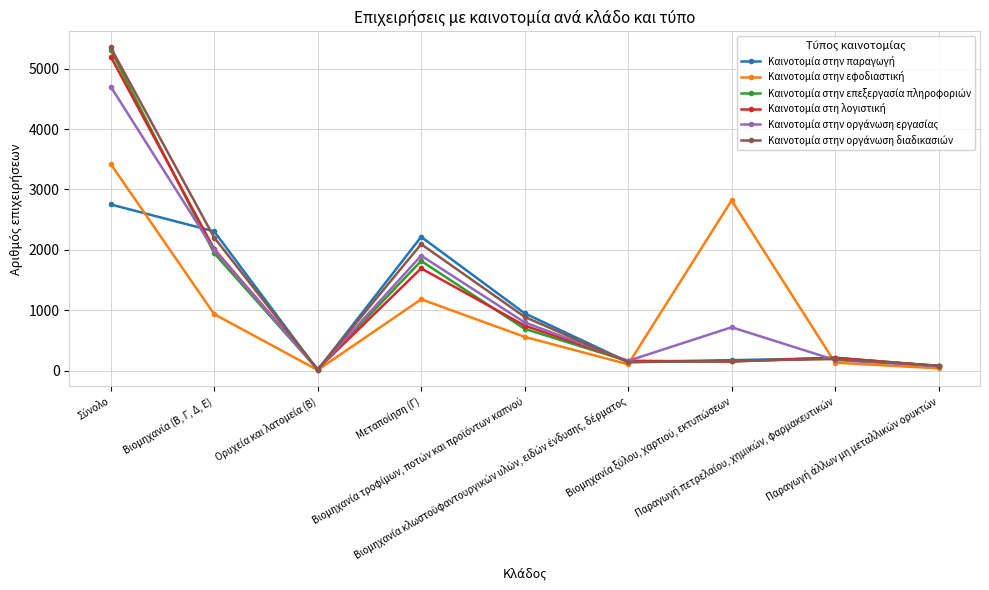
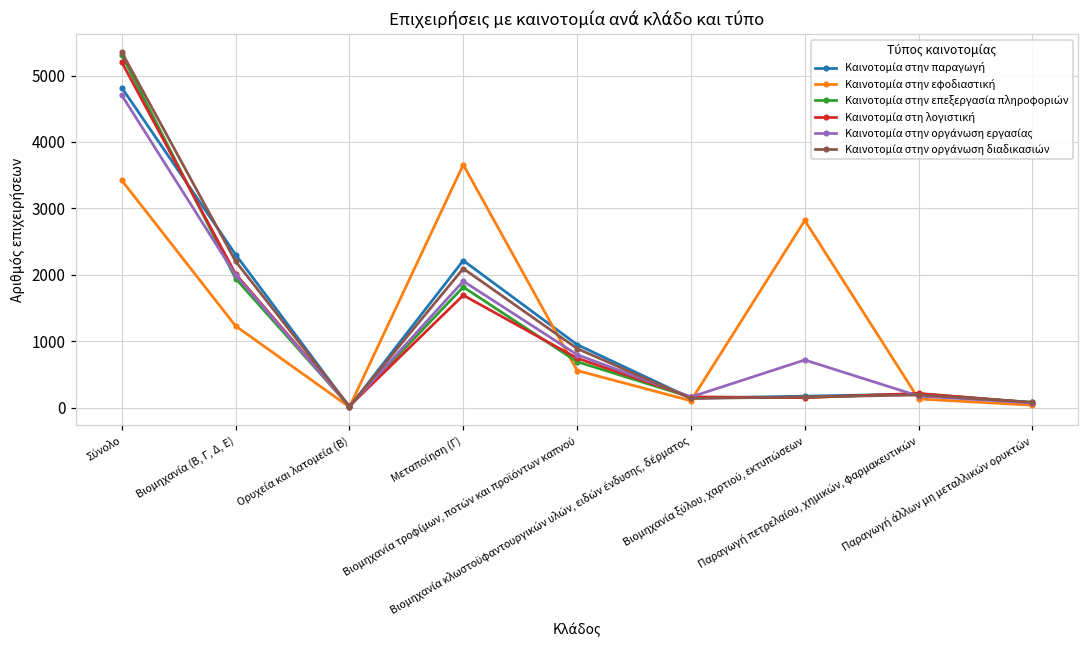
Καινοτομία στην παραγωγή, Σύνολο: 2800 -> 4800
Καινοτομία στην εφοδιαστική, Βιομηχανία (Β, Γ, Δ, Ε): 900 -> 1200
Καινοτομία στην εφοδιαστική, Μεταποίηση (Γ): 1200 -> 3700
